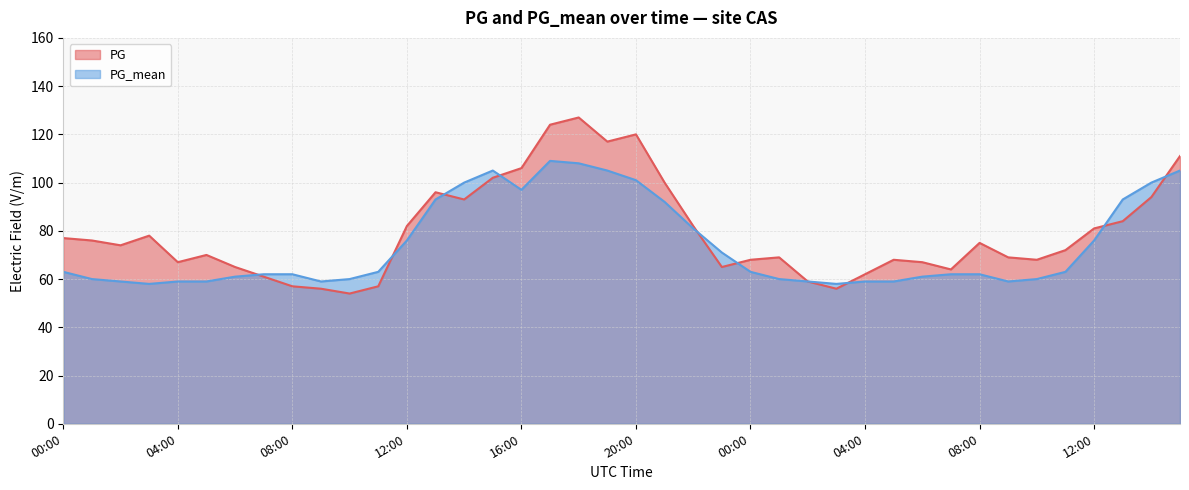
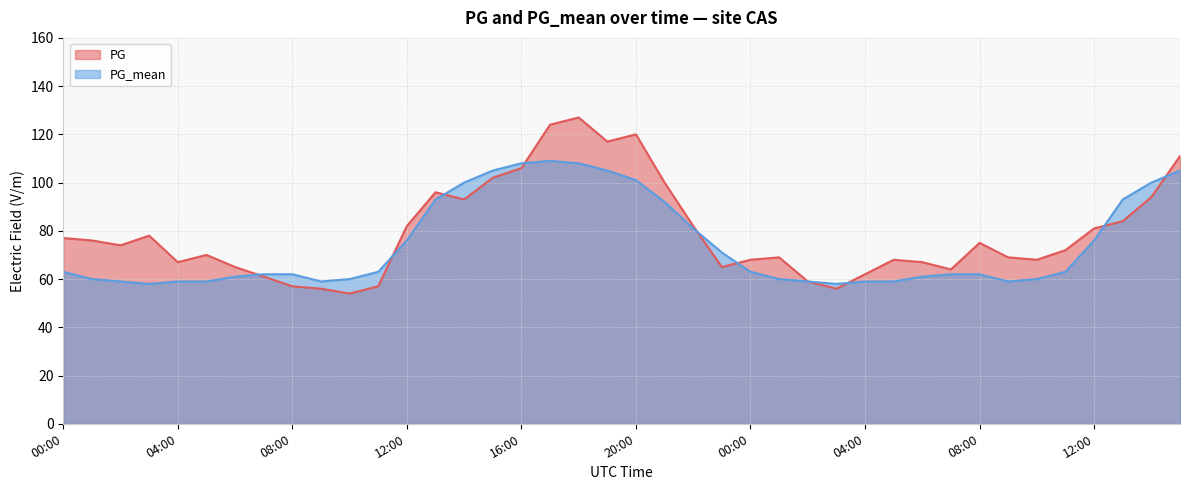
PG_mean, 16:00: 97 -> 108
